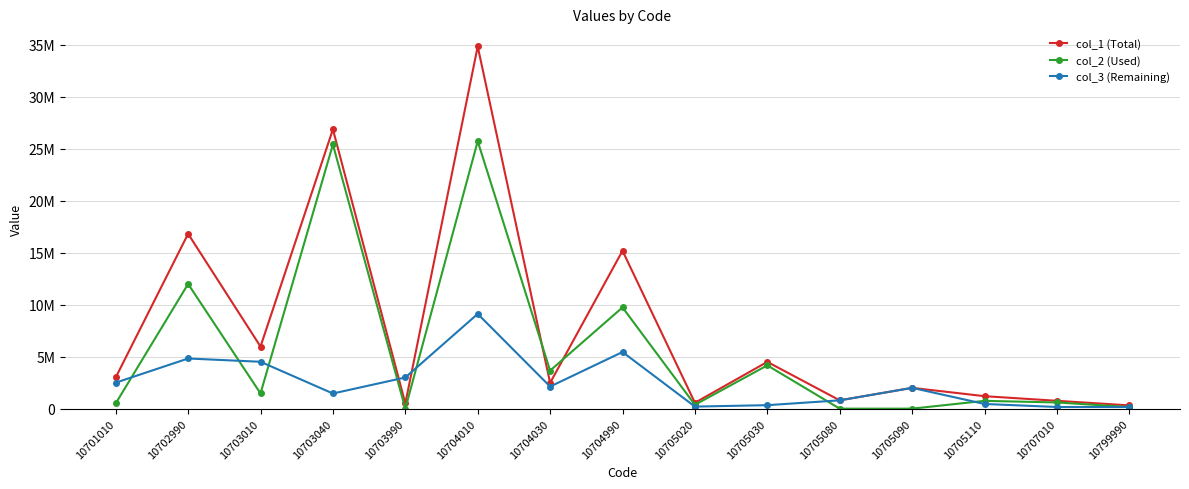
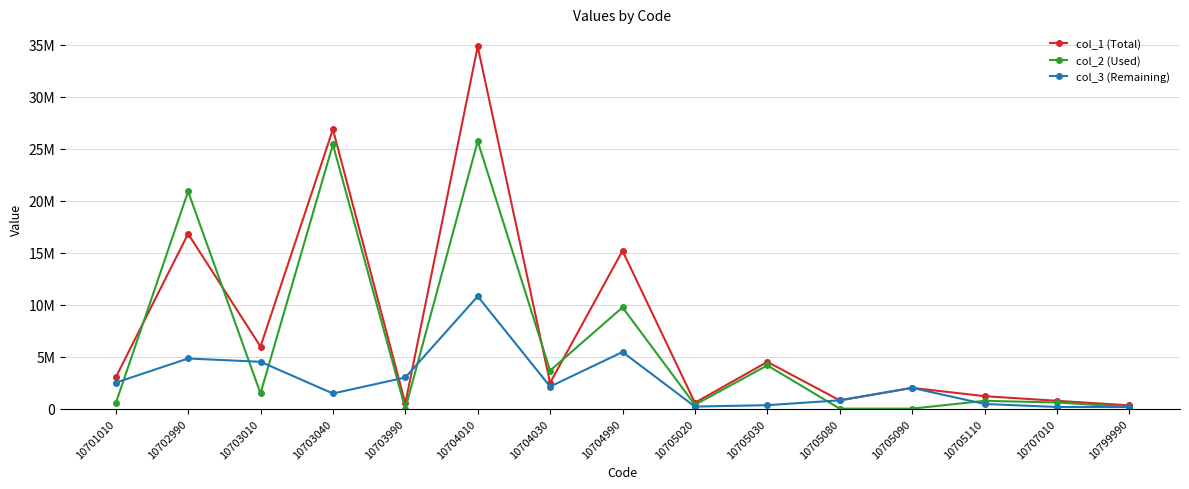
col_2 (Used), 10702990: 12000000 -> 20900000
col_3 (Remaining), 10704010: 9100000 -> 10800000
